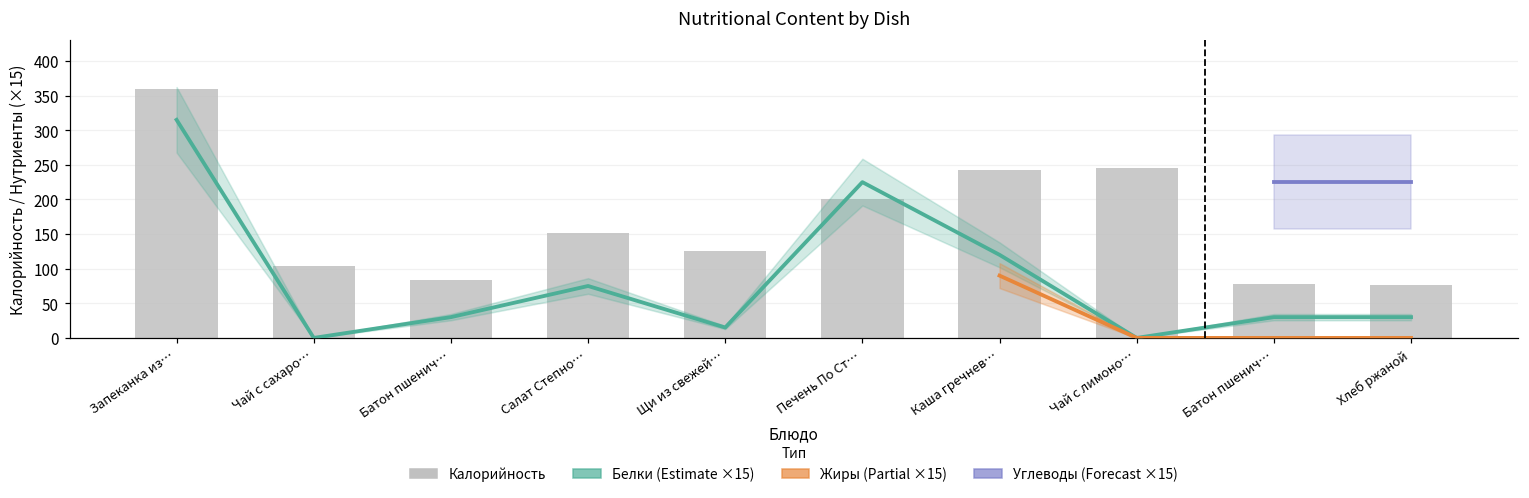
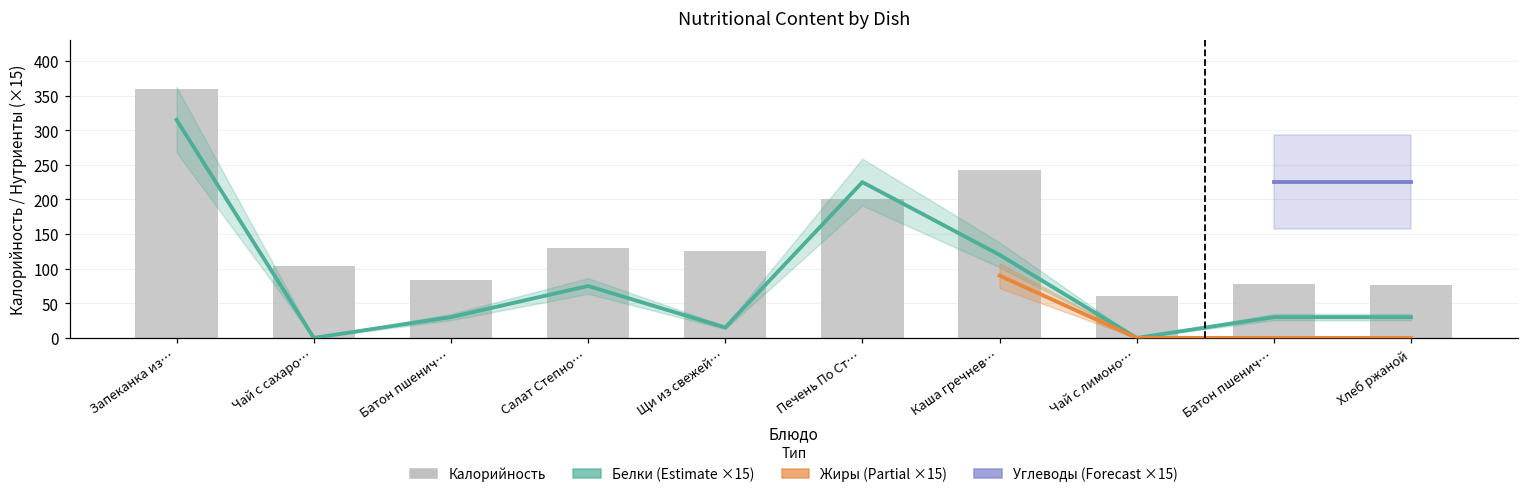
Калорийность, Салат Степно…: 150 -> 130
Калорийность, Чай с лимоно…: 250 -> 60
